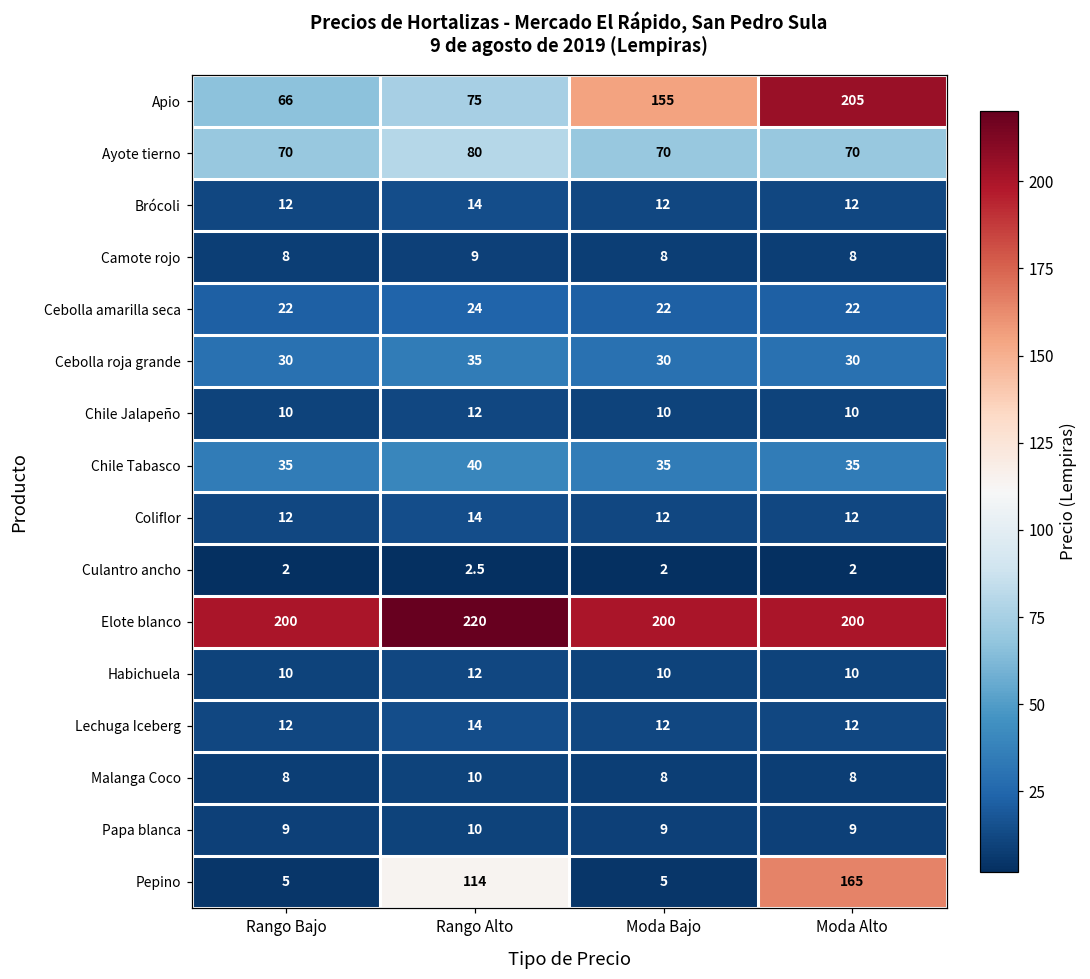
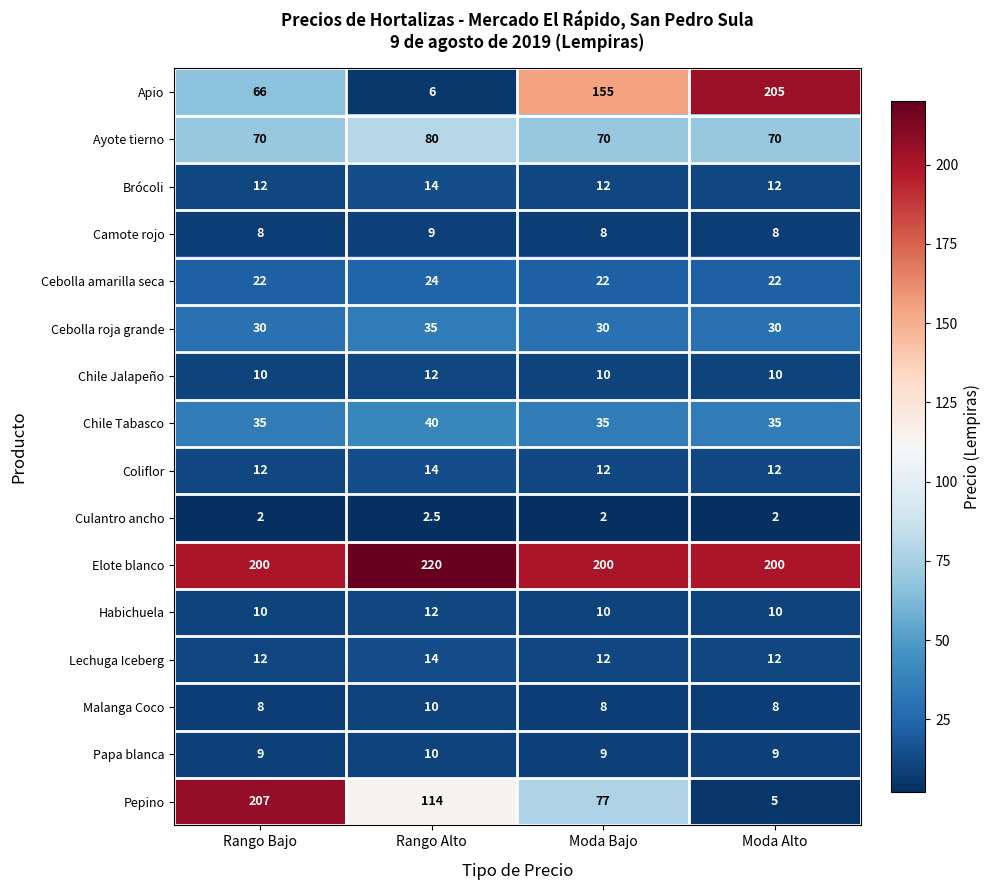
Apio, Rango Alto: 75 -> 6
Pepino, Rango Bajo: 5 -> 207
Pepino, Moda Bajo: 5 -> 77
Pepino, Moda Alto: 165 -> 5
